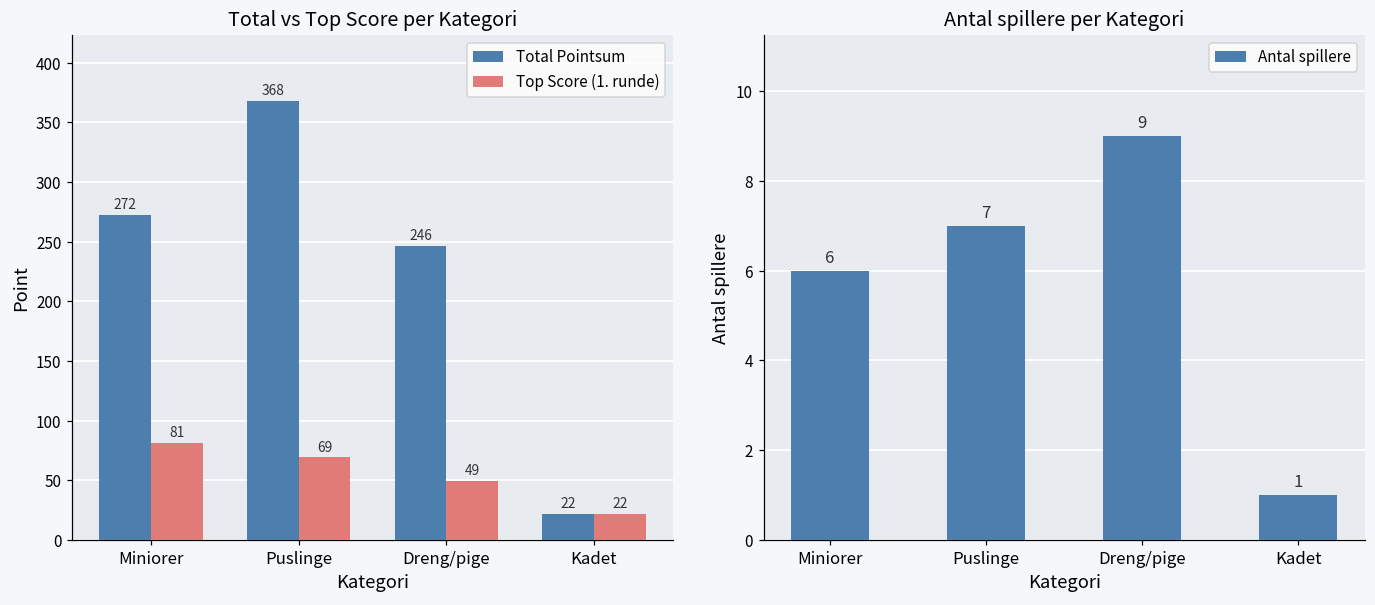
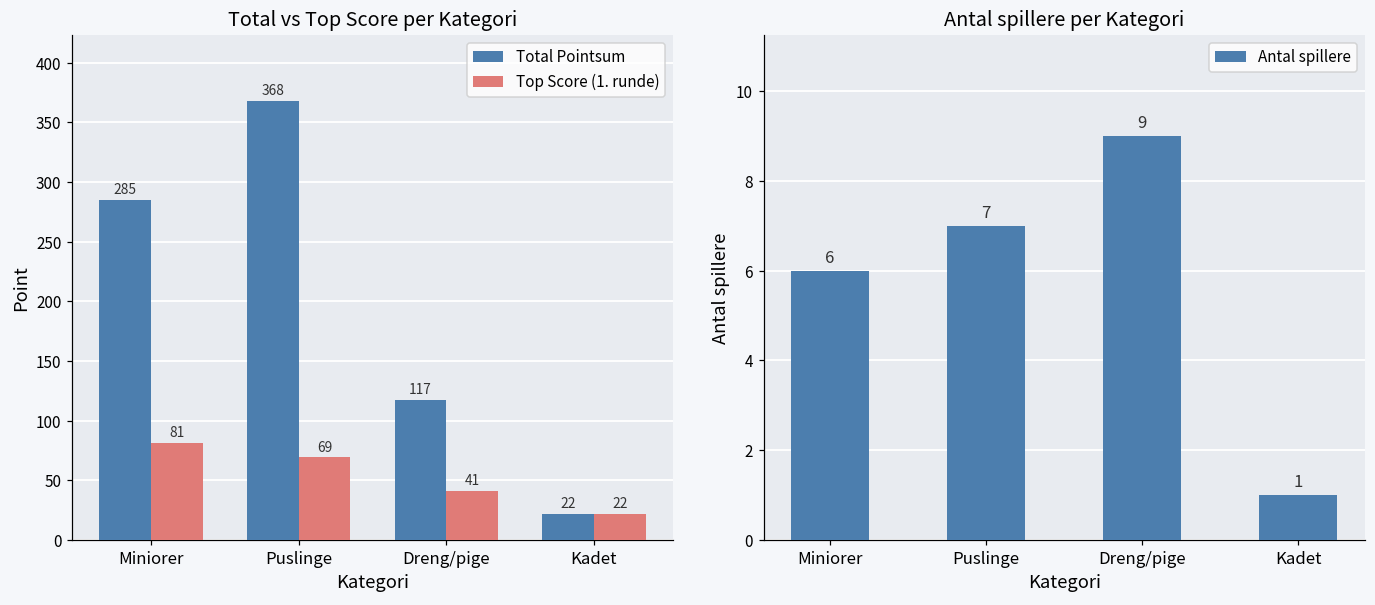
Total vs Top Score per Kategori, Total Pointsum, Miniorer: 272 -> 285
Total vs Top Score per Kategori, Total Pointsum, Dreng/pige: 246 -> 117
Total vs Top Score per Kategori, Top Score (1. runde), Dreng/pige: 49 -> 41
